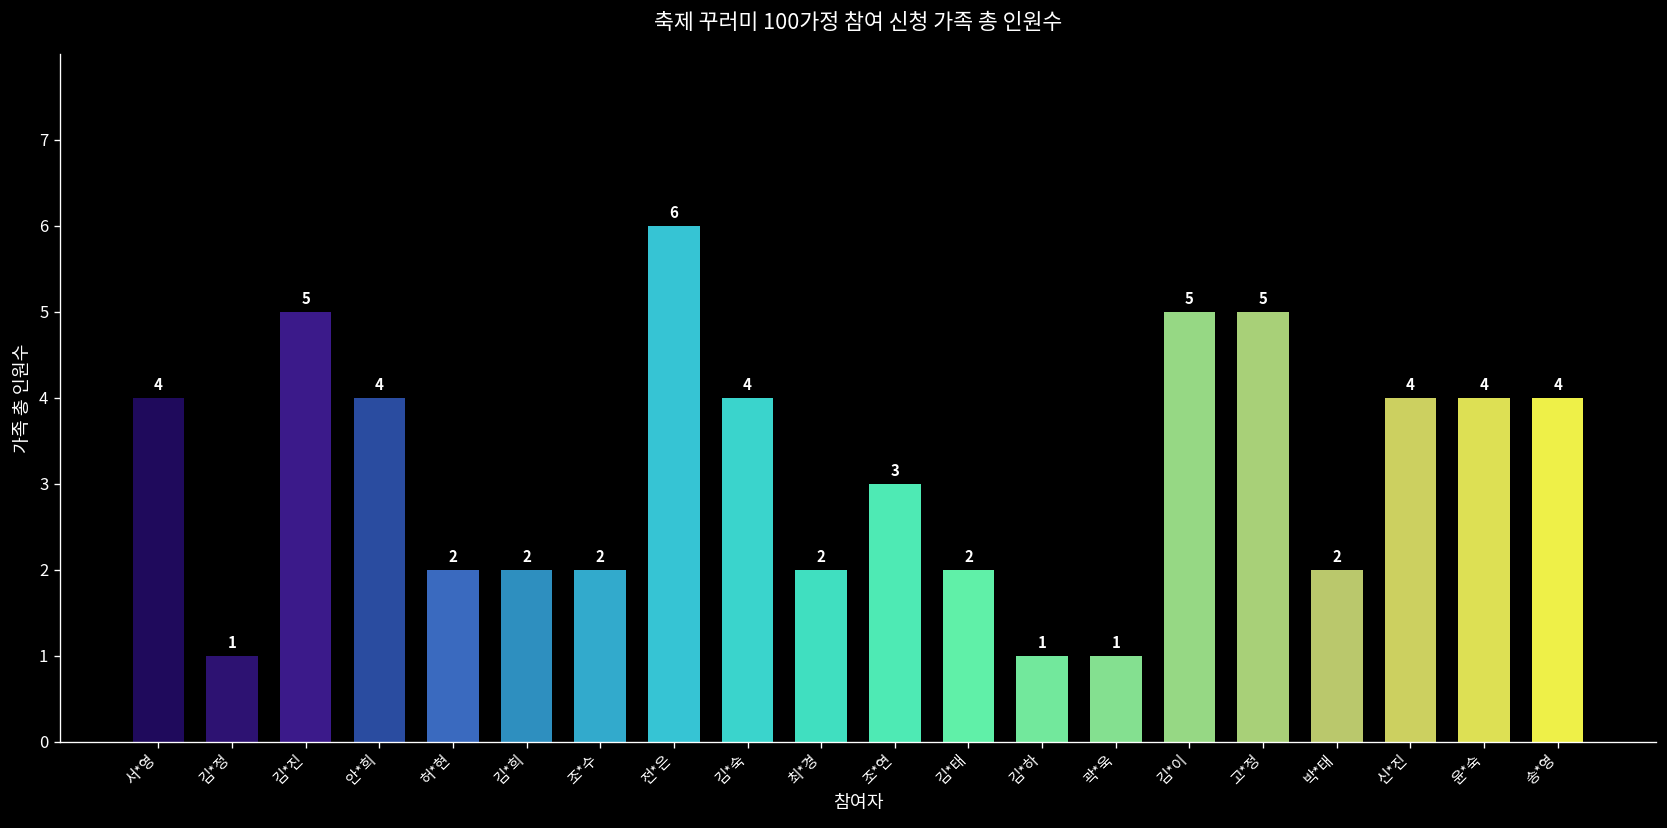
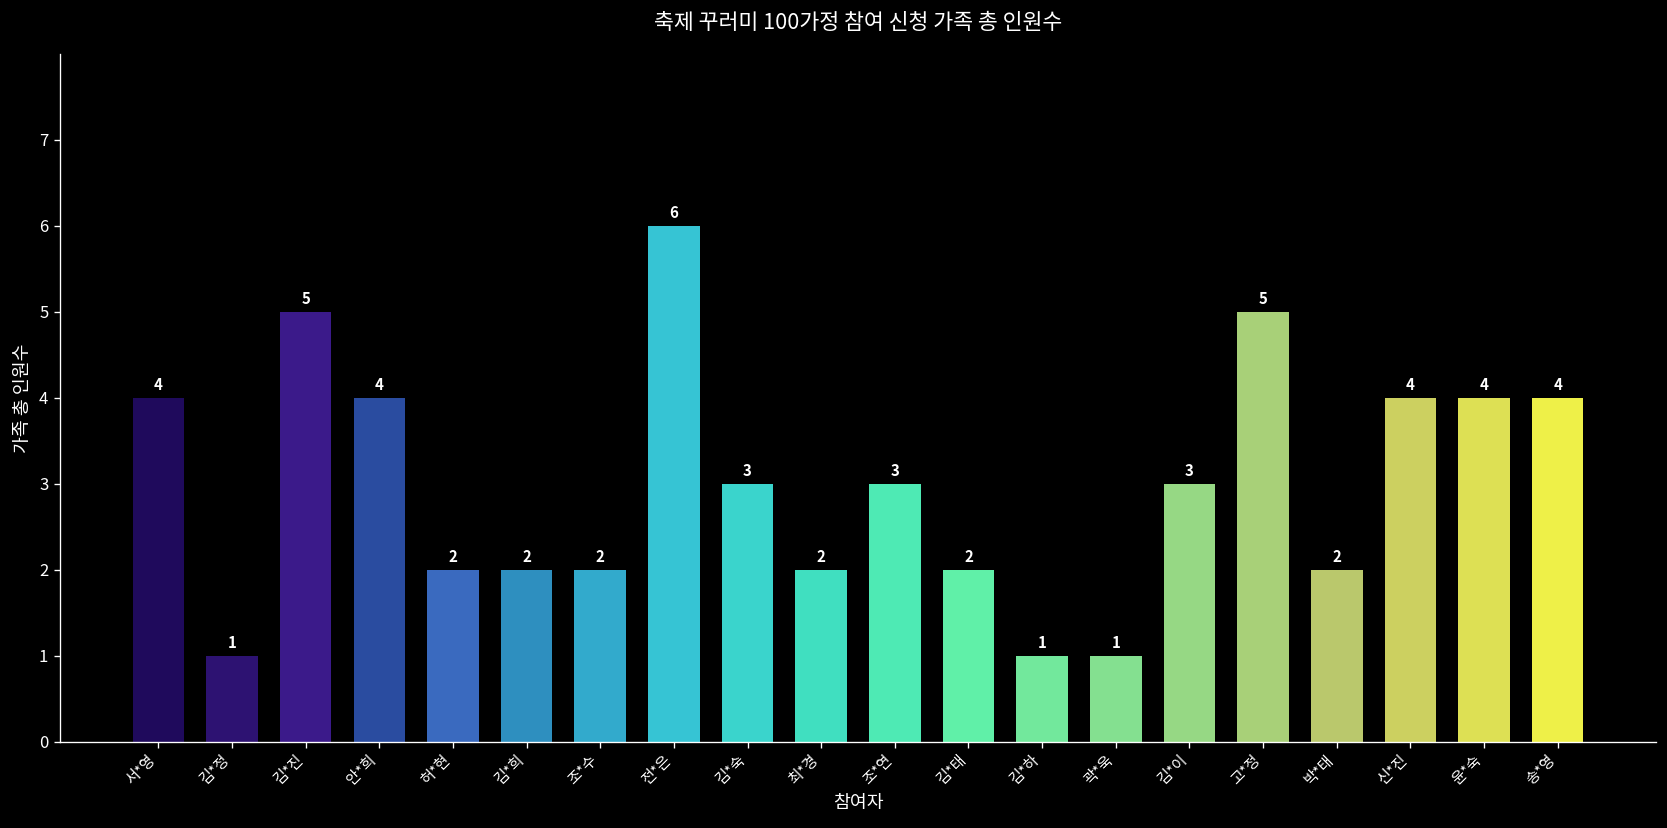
김*숙: 4 -> 3
김*이: 5 -> 3
